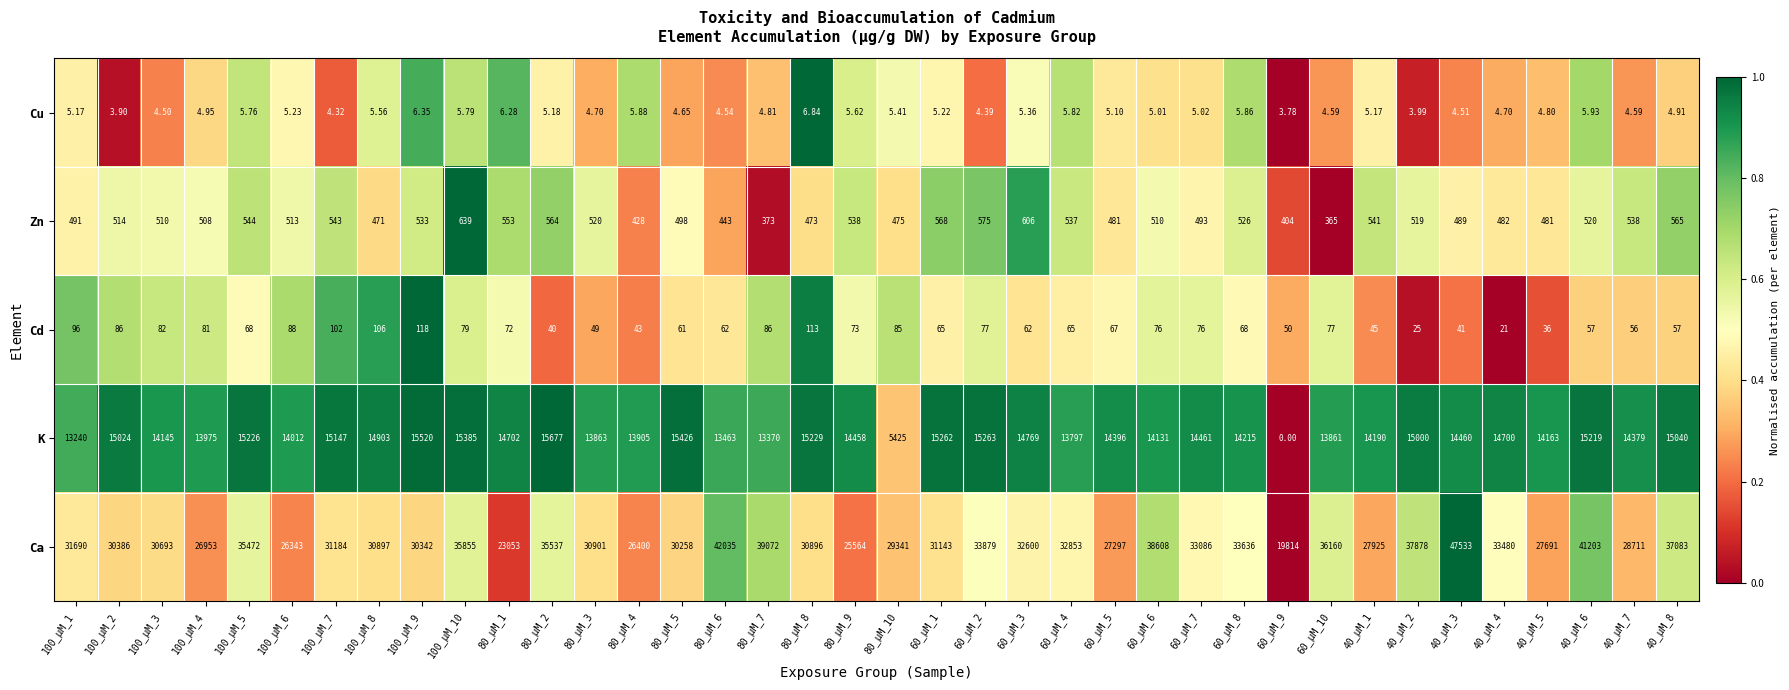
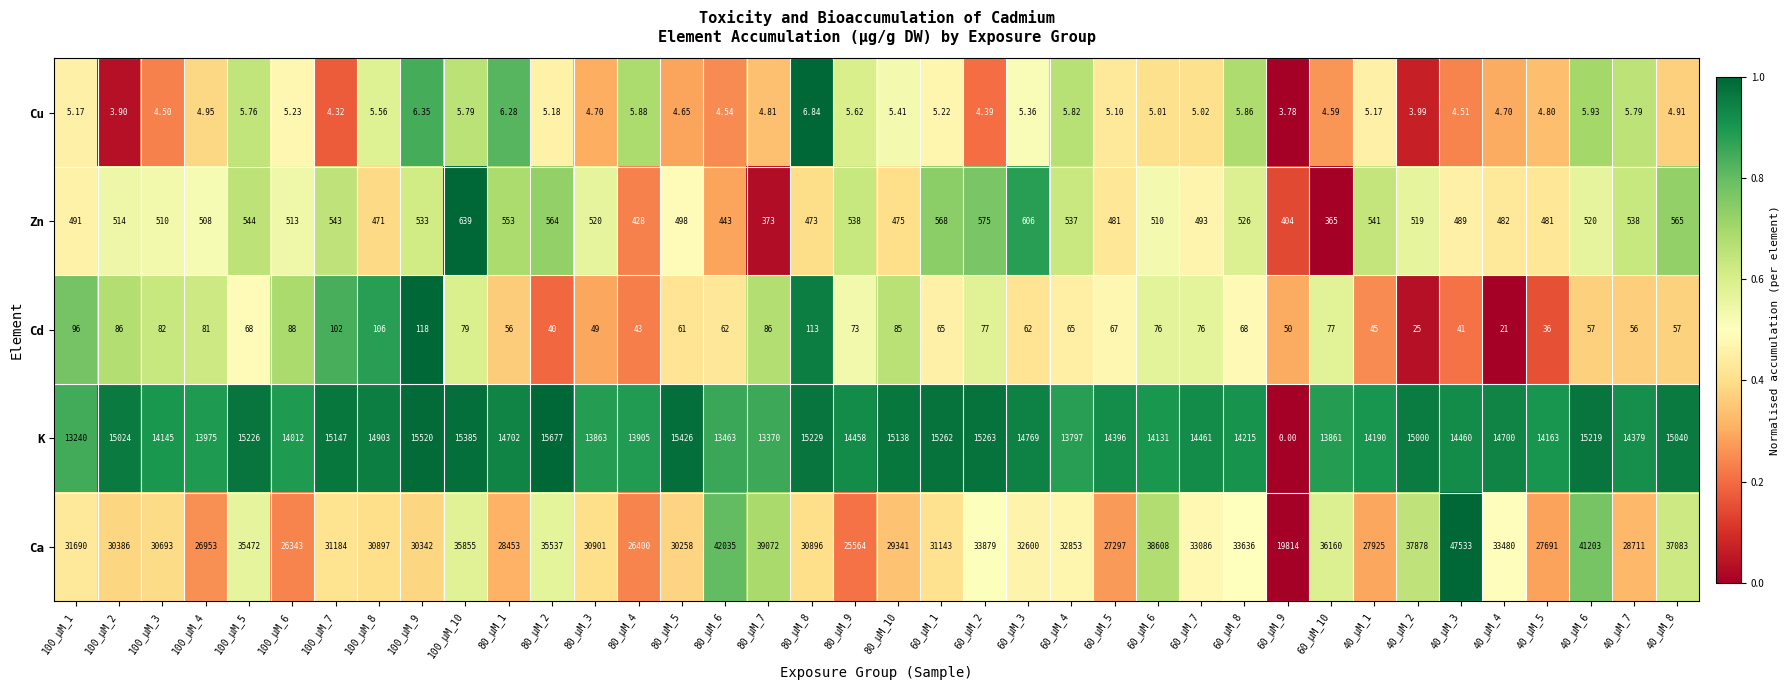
Cu, 40_µM_7: 4.59 -> 5.79
Cd, 80_µM_1: 72 -> 56
K, 80_µM_10: 5425 -> 15138
Ca, 80_µM_1: 23053 -> 28453
